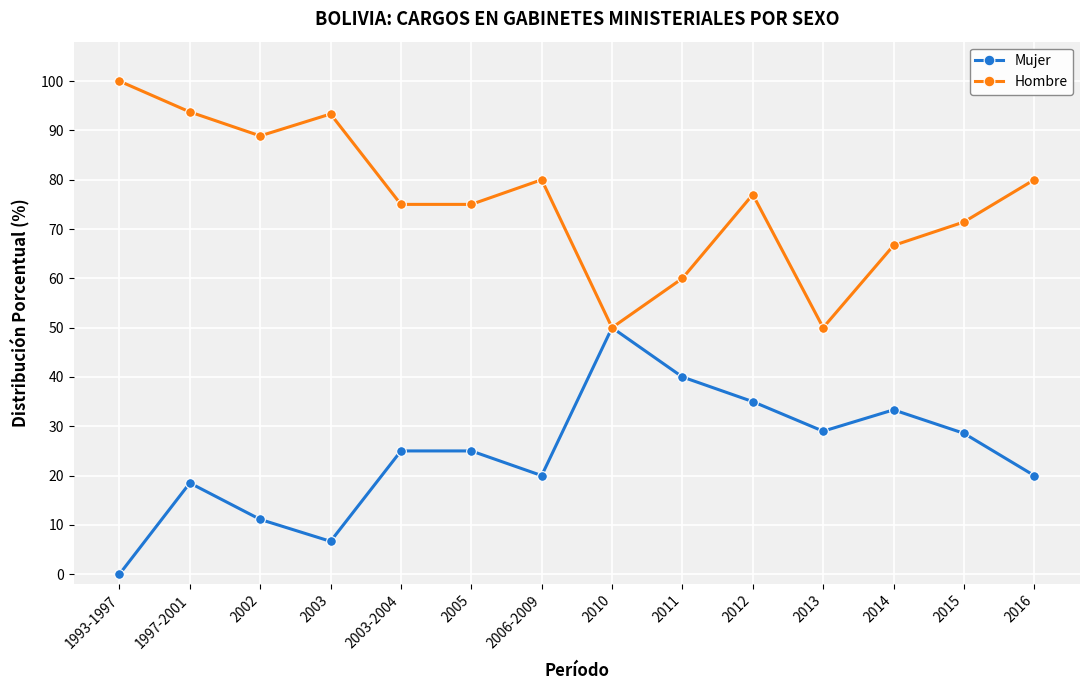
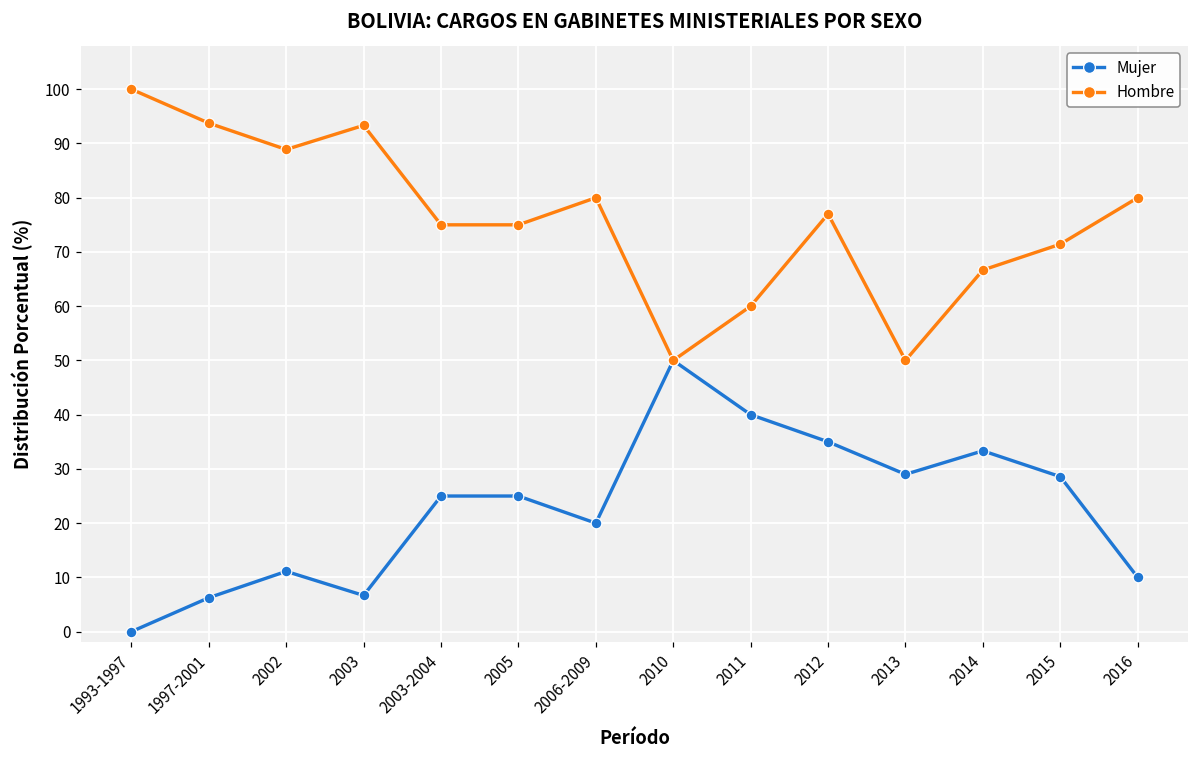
Mujer, 1997-2001: 19 -> 6
Mujer, 2016: 20 -> 10
